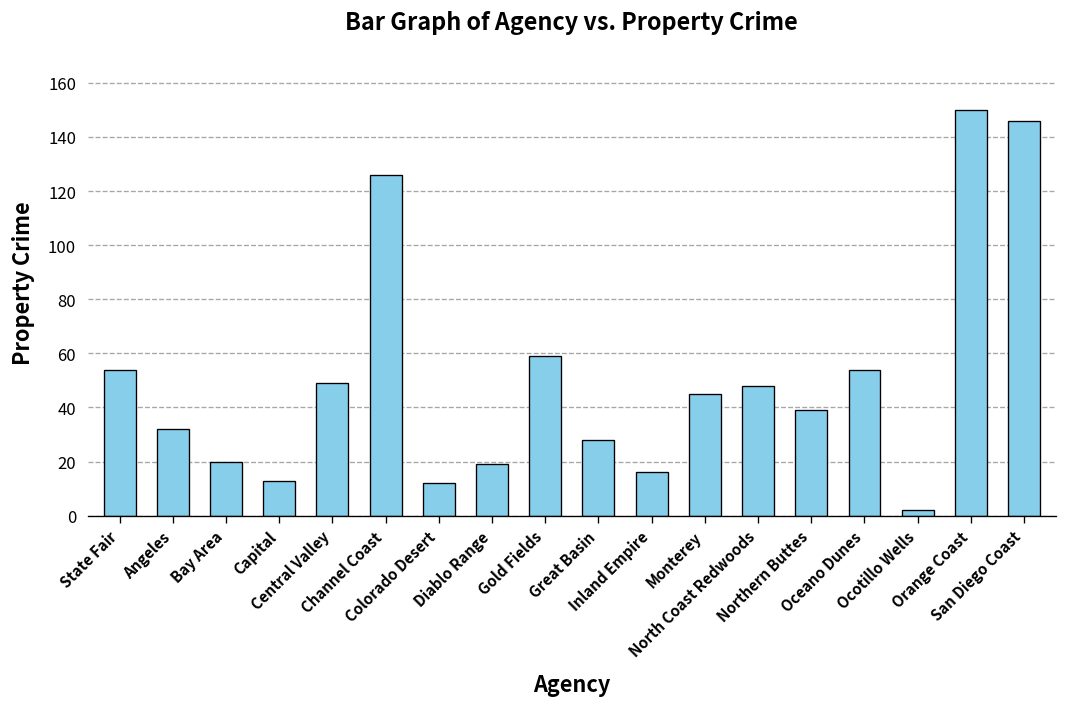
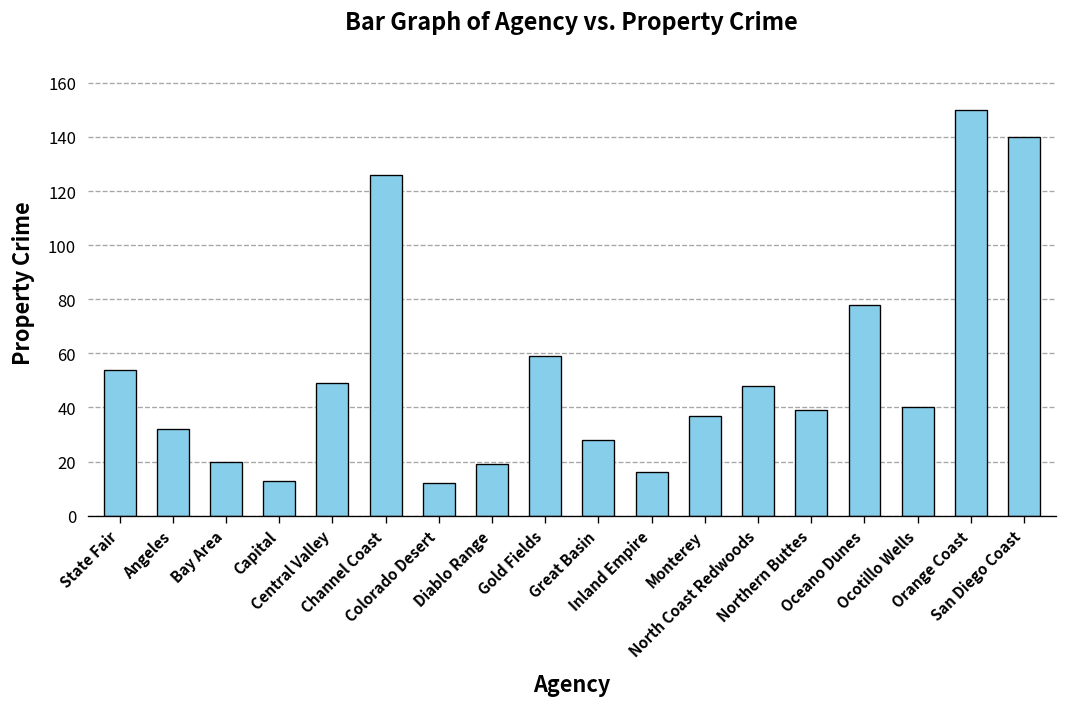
Monterey: 45 -> 37
Oceano Dunes: 54 -> 78
Ocotillo Wells: 2 -> 40
San Diego Coast: 146 -> 140
